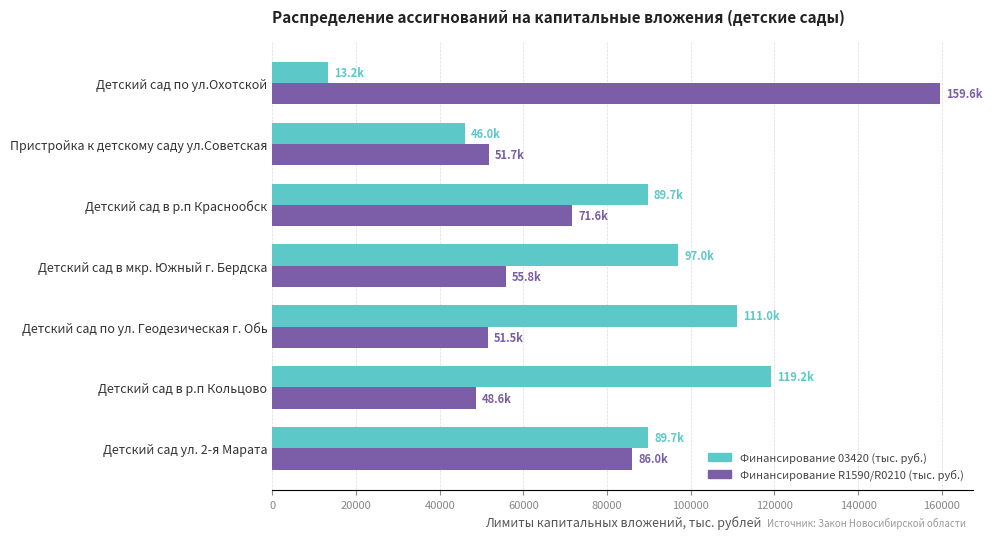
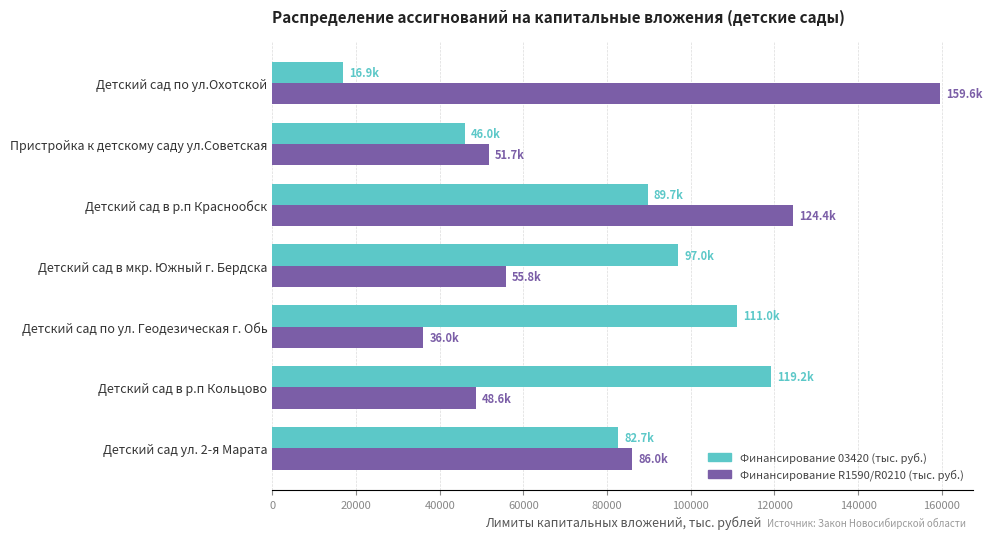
Финансирование 03420 (тыс. руб.), Детский сад по ул.Охотской: 13.2k -> 16.9k
Финансирование R1590/R0210 (тыс. руб.), Детский сад в р.п Краснообск: 71.6k -> 124.4k
Финансирование R1590/R0210 (тыс. руб.), Детский сад по ул. Геодезическая г. Обь: 51.5k -> 36.0k
Финансирование 03420 (тыс. руб.), Детский сад ул. 2-я Марата: 89.7k -> 82.7k
